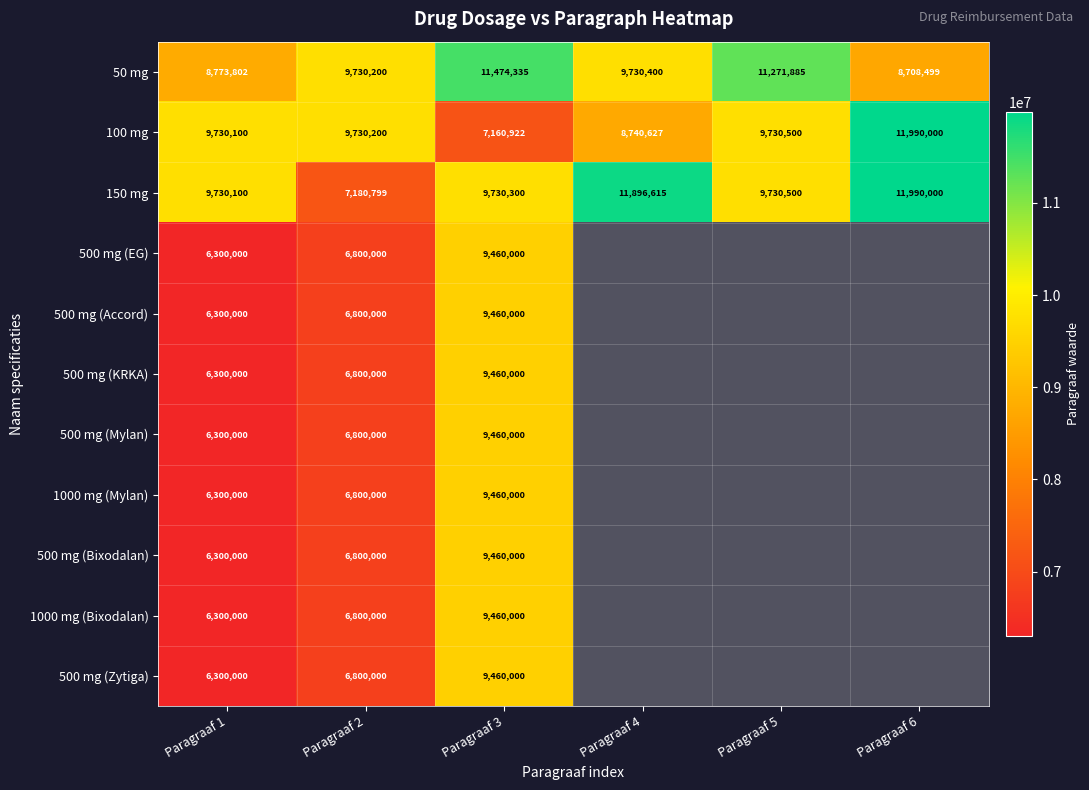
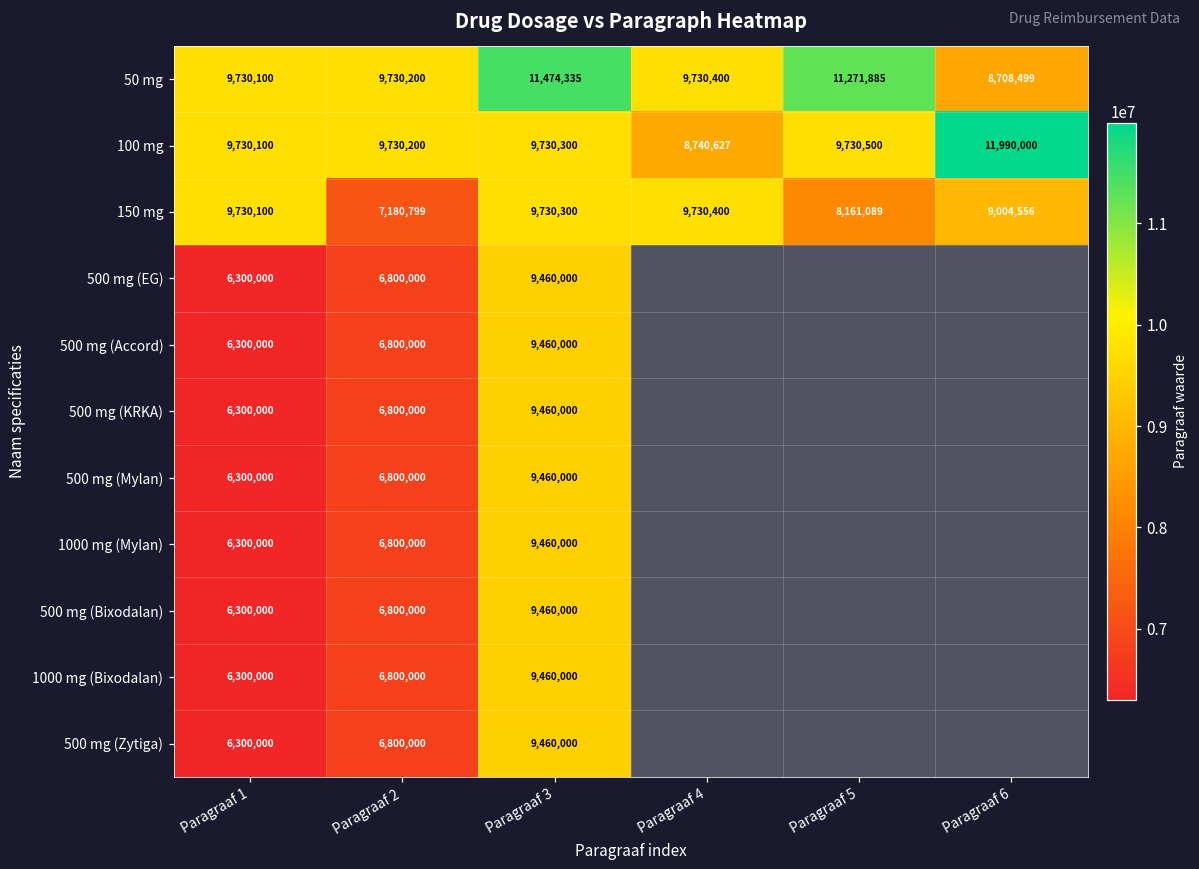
50 mg, Paragraaf 1: 8,773,802 -> 9,730,100
100 mg, Paragraaf 3: 7,160,922 -> 9,730,300
150 mg, Paragraaf 4: 11,896,615 -> 9,730,400
150 mg, Paragraaf 5: 9,730,500 -> 8,161,089
150 mg, Paragraaf 6: 11,990,000 -> 9,004,556
